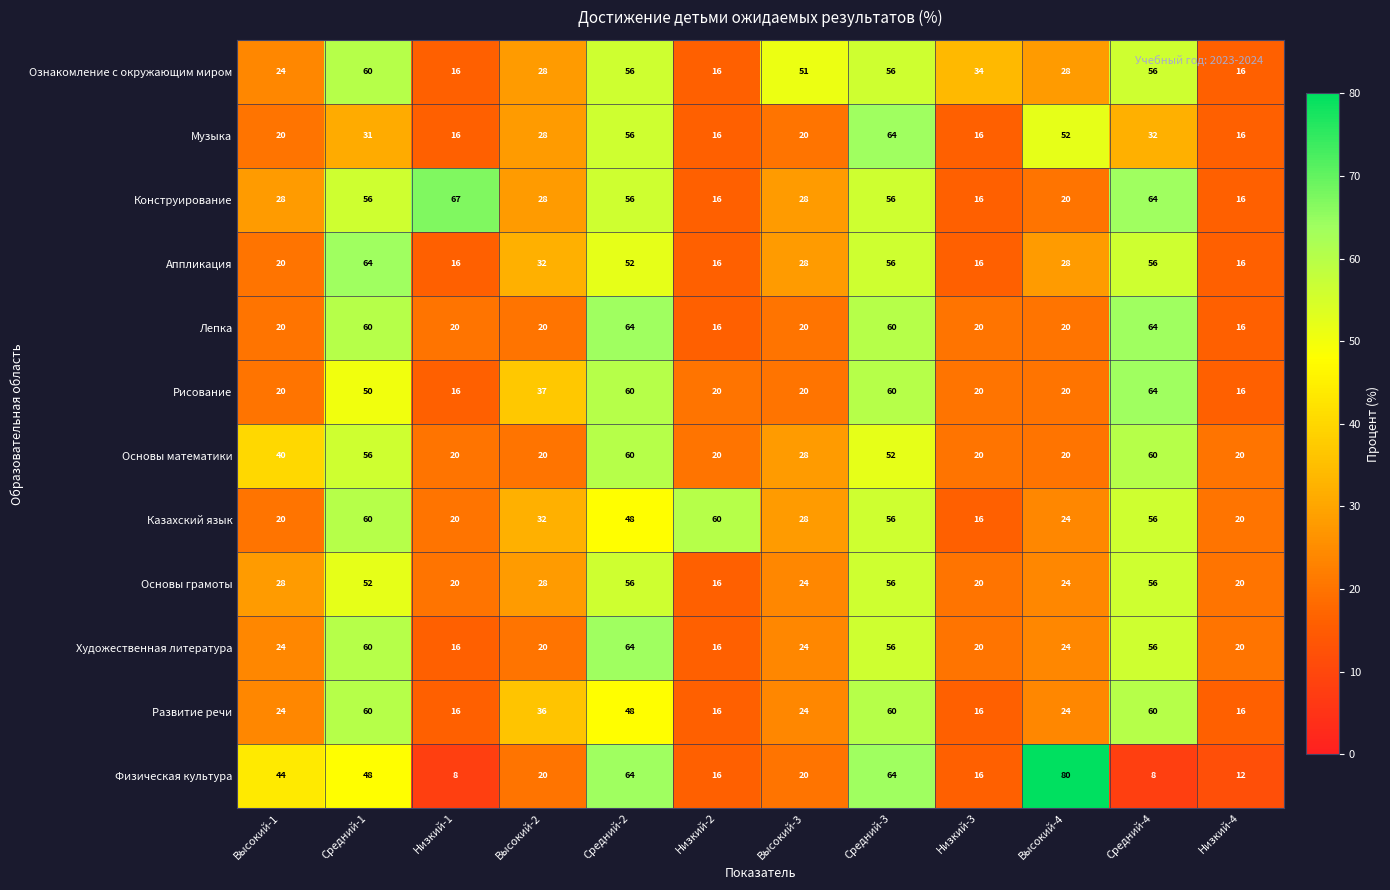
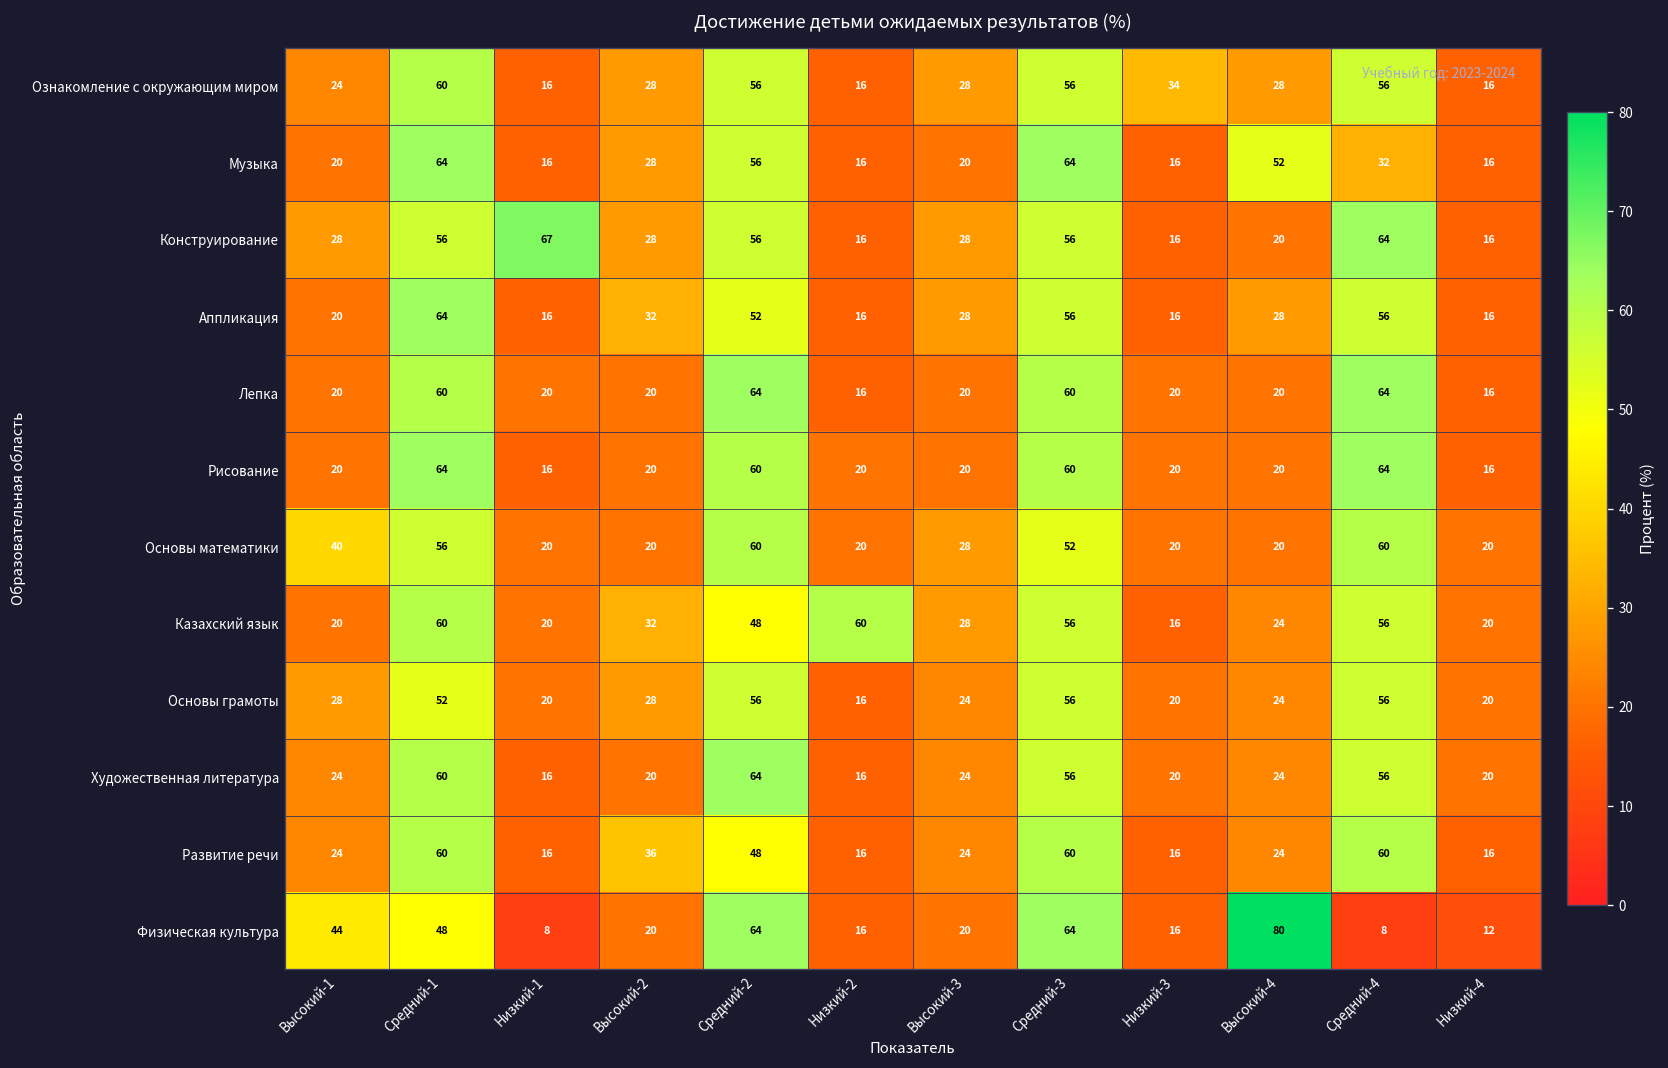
Ознакомление с окружающим миром, Высокий-3: 51 -> 28
Музыка, Средний-1: 31 -> 64
Рисование, Средний-1: 50 -> 64
Рисование, Высокий-2: 37 -> 20
